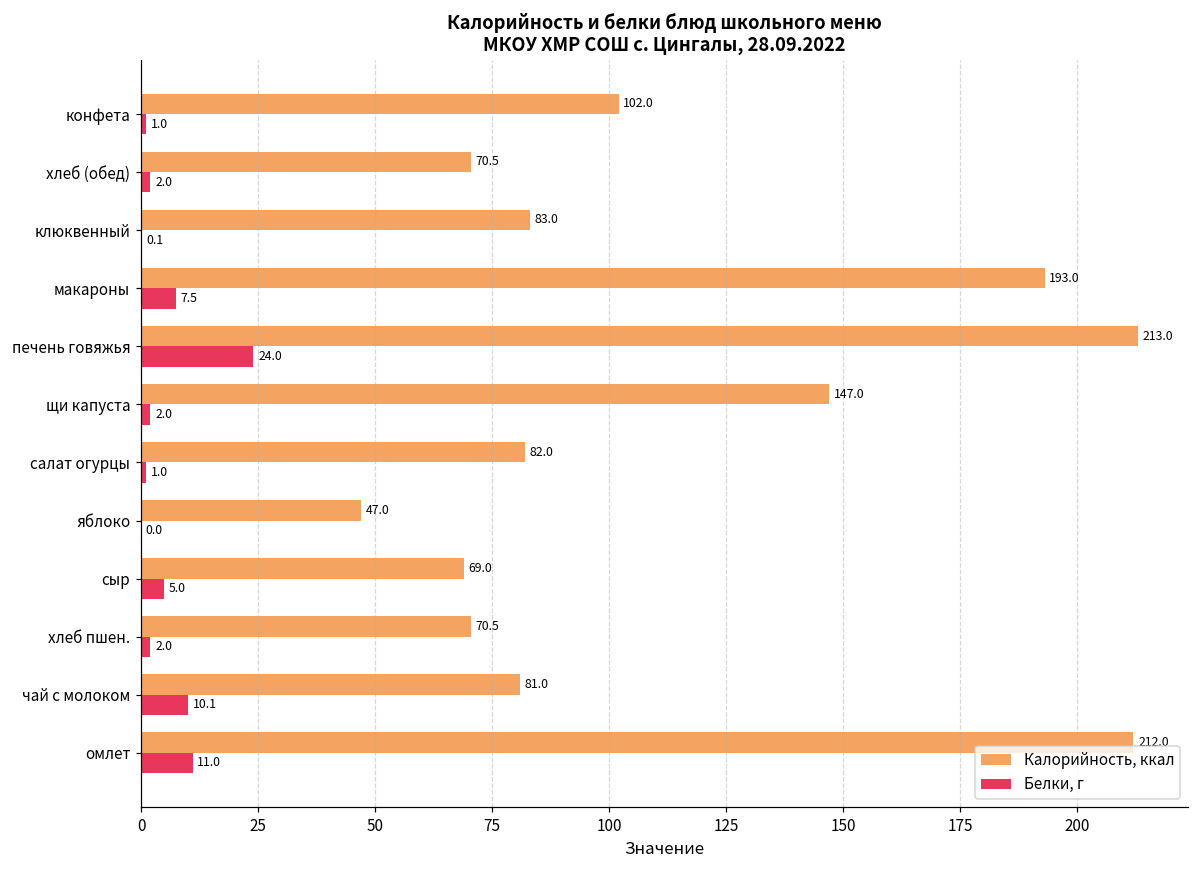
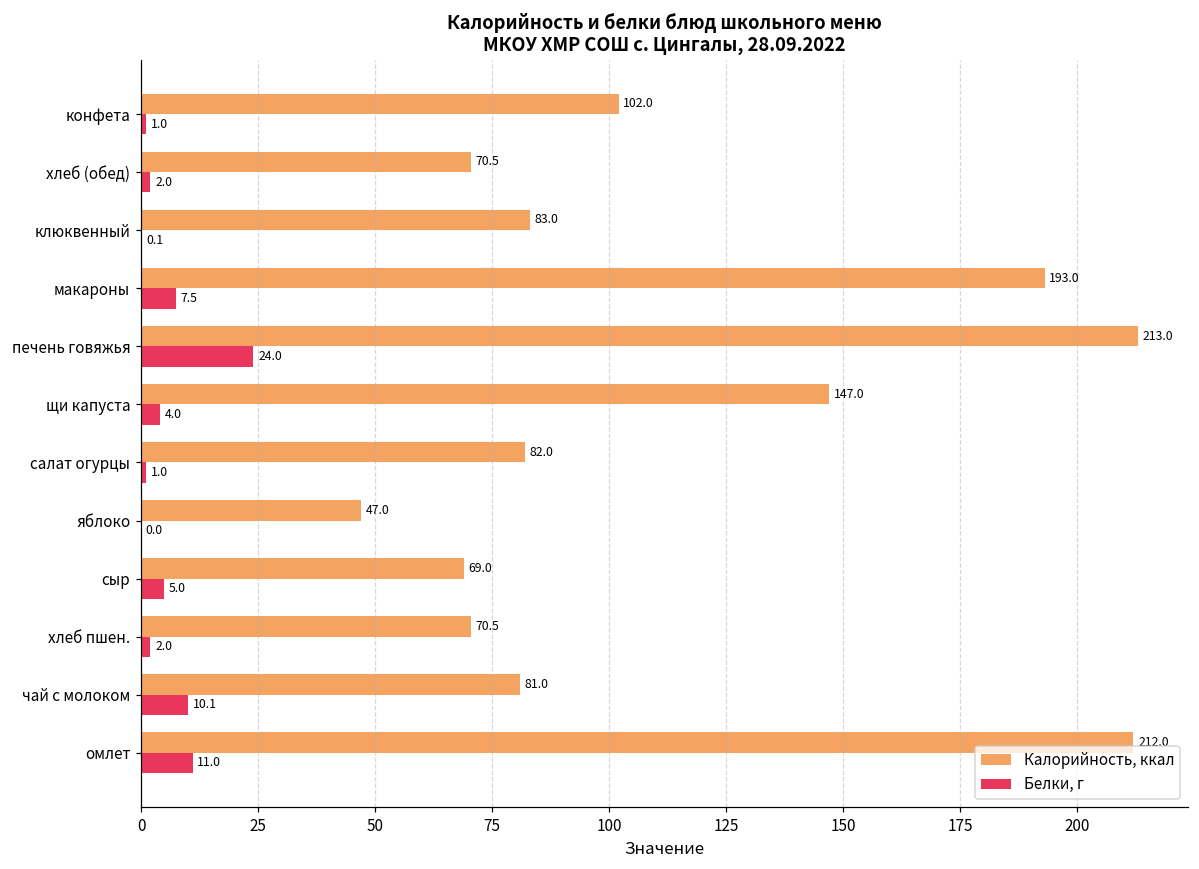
Белки, г, щи капуста: 2.0 -> 4.0
